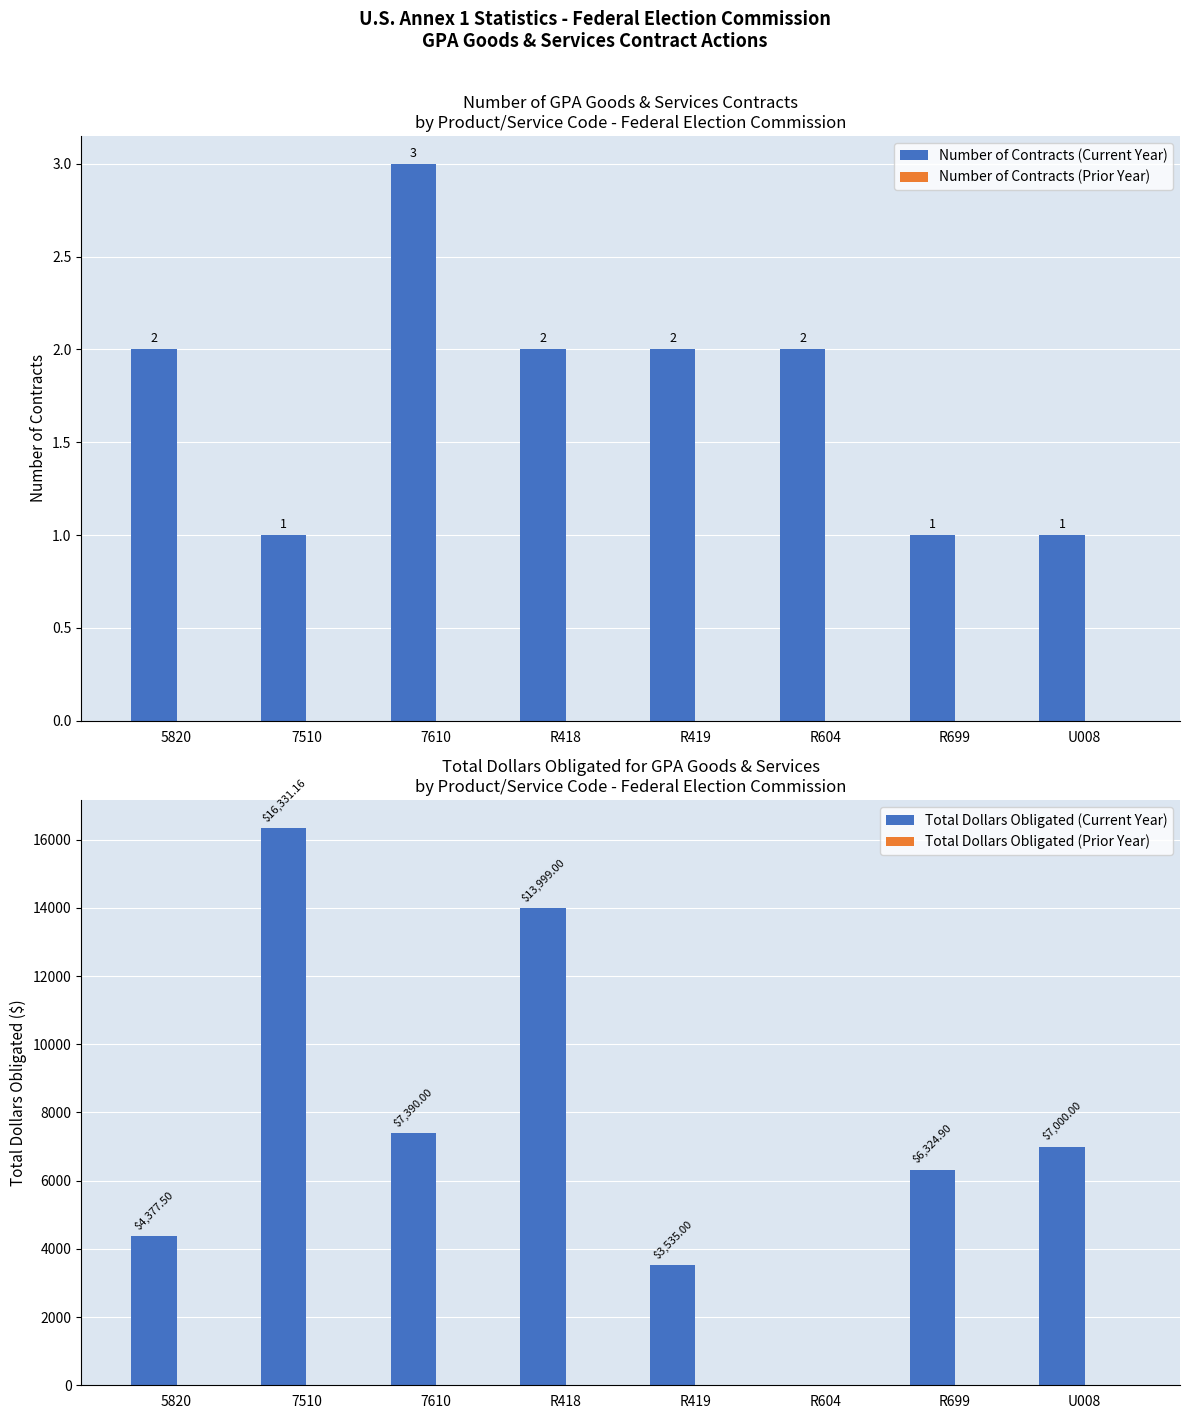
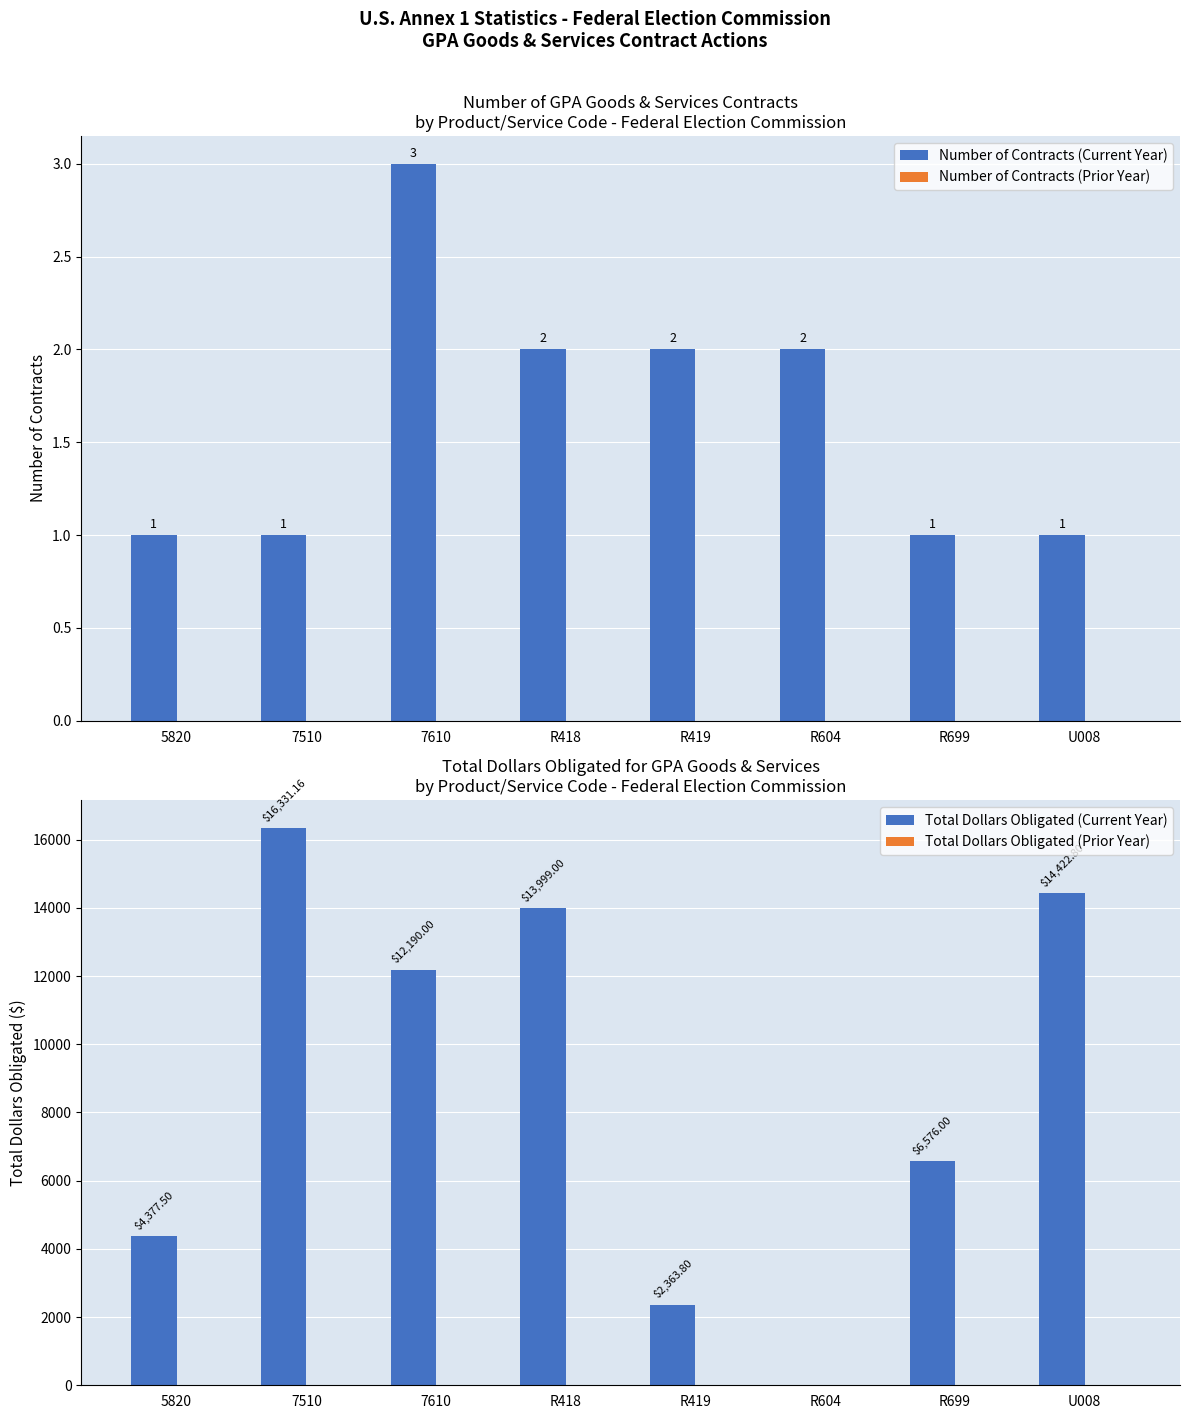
Number of GPA Goods & Services Contracts by Product/Service Code - Federal Election Commission, Number of Contracts (Current Year), 5820: 2 -> 1
Total Dollars Obligated for GPA Goods & Services by Product/Service Code - Federal Election Commission, Total Dollars Obligated (Current Year), 7610: $7,390.00 -> $12,190.00
Total Dollars Obligated for GPA Goods & Services by Product/Service Code - Federal Election Commission, Total Dollars Obligated (Current Year), R419: $3,535.00 -> $2,363.80
Total Dollars Obligated for GPA Goods & Services by Product/Service Code - Federal Election Commission, Total Dollars Obligated (Current Year), R699: $6,324.90 -> $6,576.00
Total Dollars Obligated for GPA Goods & Services by Product/Service Code - Federal Election Commission, Total Dollars Obligated (Current Year), U008: 7000 -> 14400
